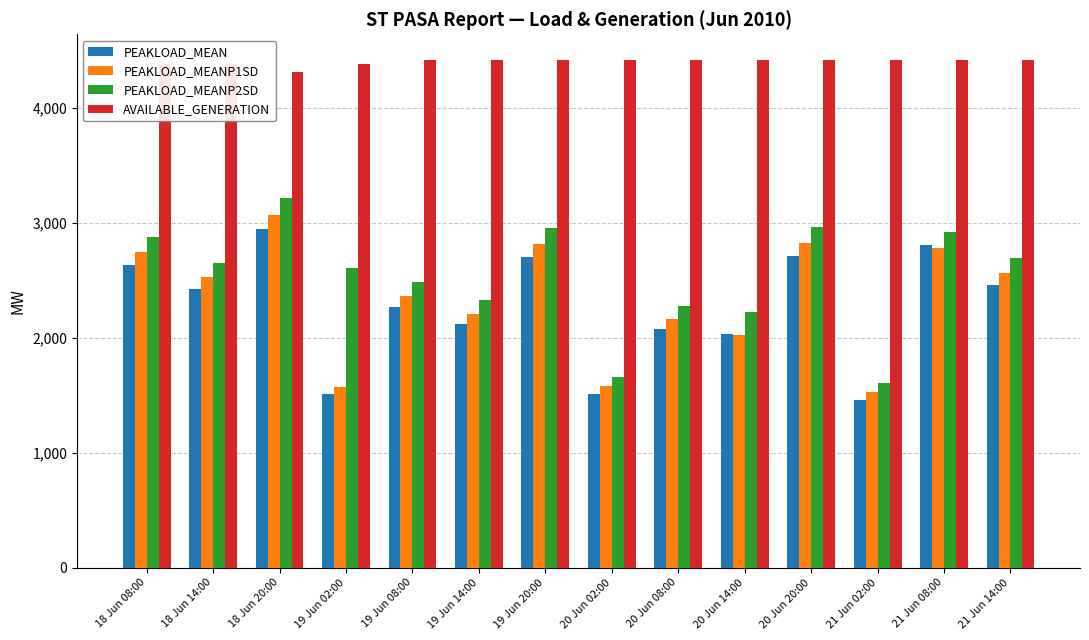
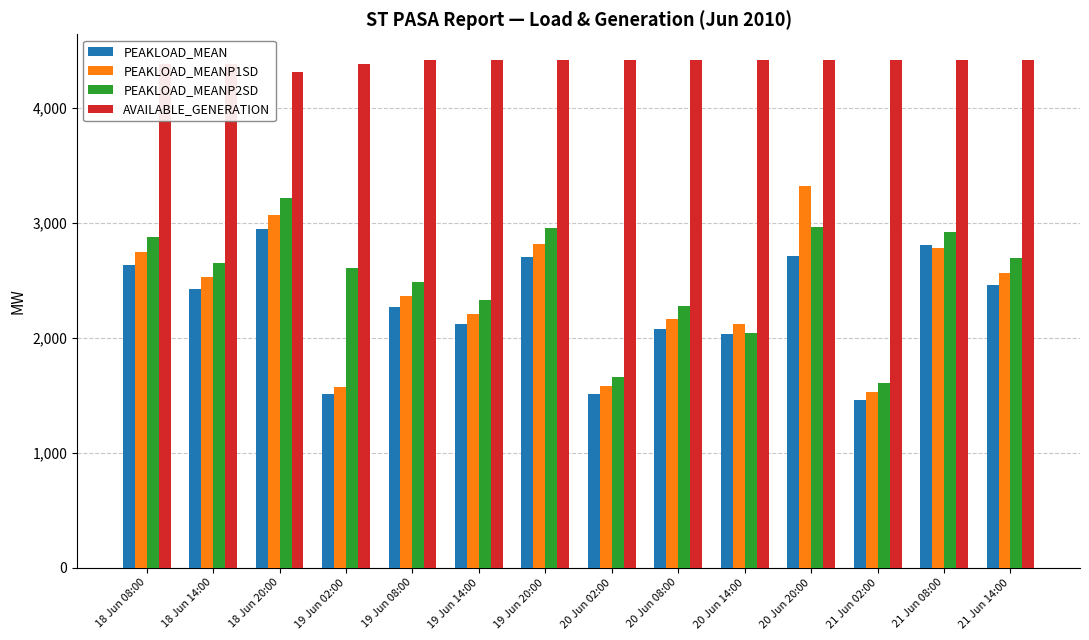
PEAKLOAD_MEANP1SD, 20 Jun 14:00: 2,020 -> 2,120
PEAKLOAD_MEANP2SD, 20 Jun 14:00: 2,220 -> 2,040
PEAKLOAD_MEANP1SD, 20 Jun 20:00: 2,820 -> 3,320
